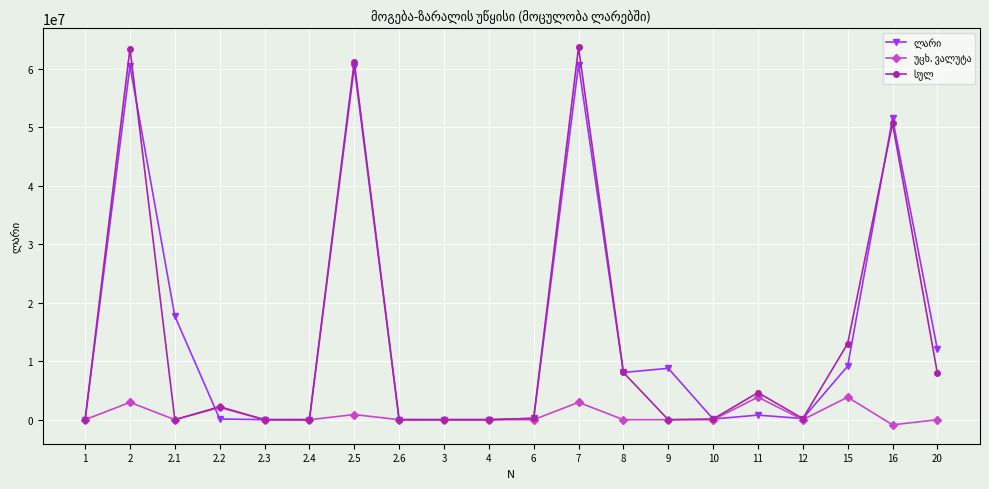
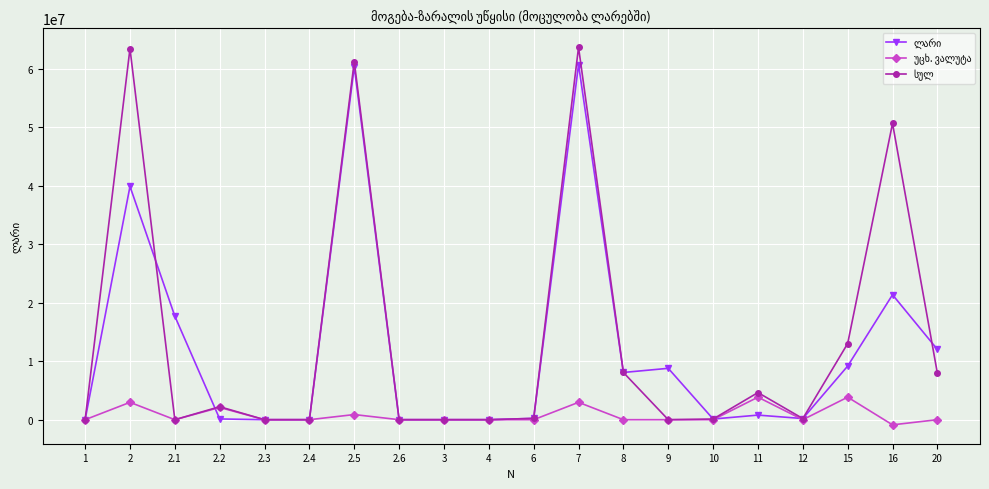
ლარი, 2: 60000000 -> 40000000
ლარი, 16: 52000000 -> 21000000
